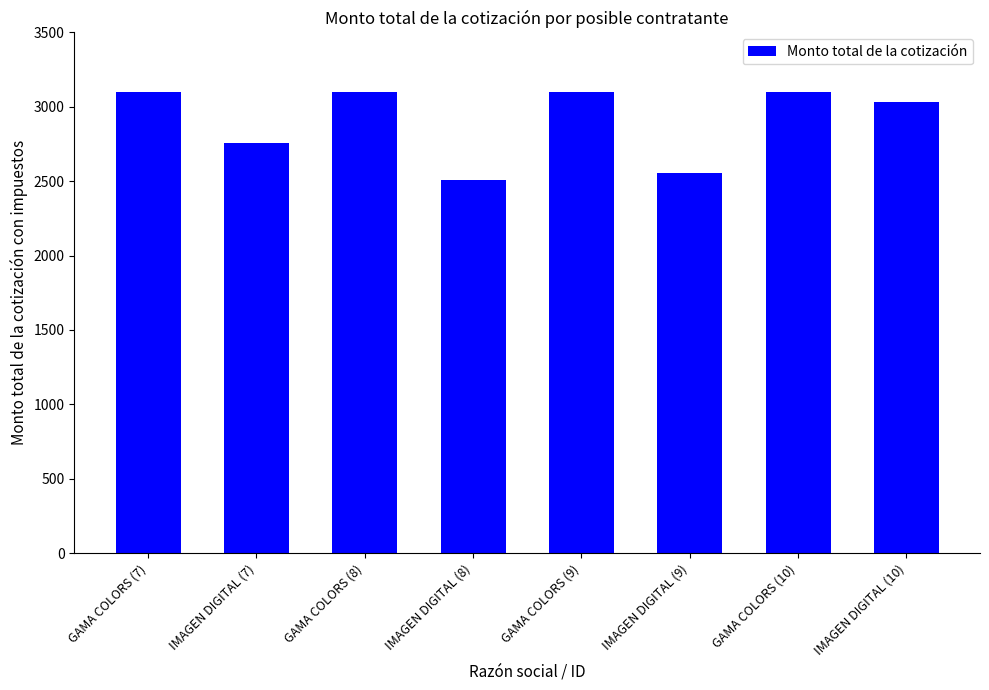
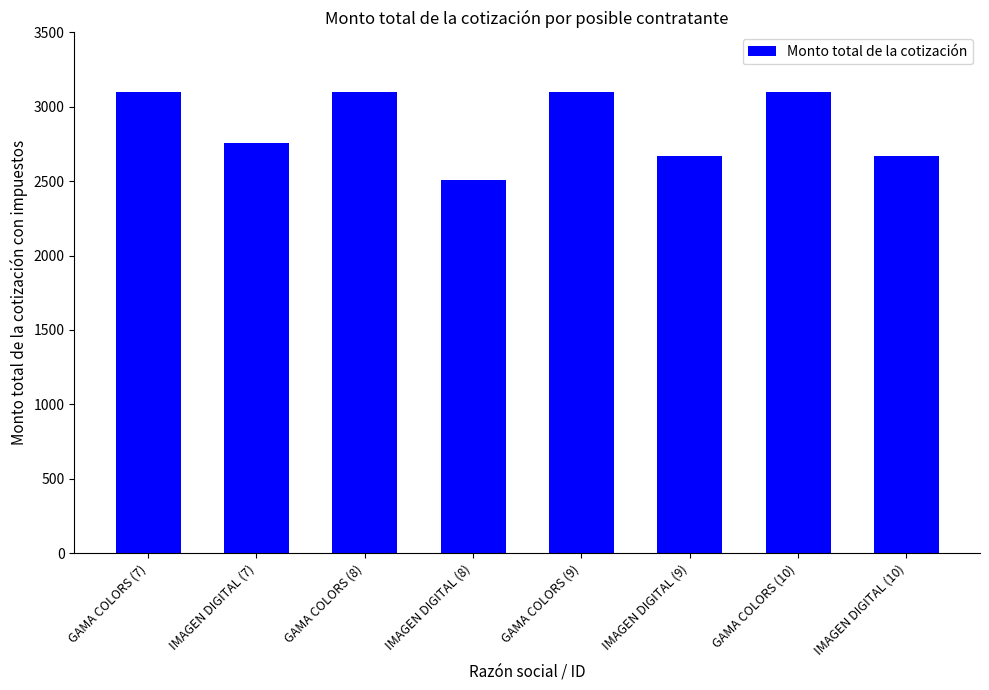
IMAGEN DIGITAL (9): 2560 -> 2670
IMAGEN DIGITAL (10): 3040 -> 2670
